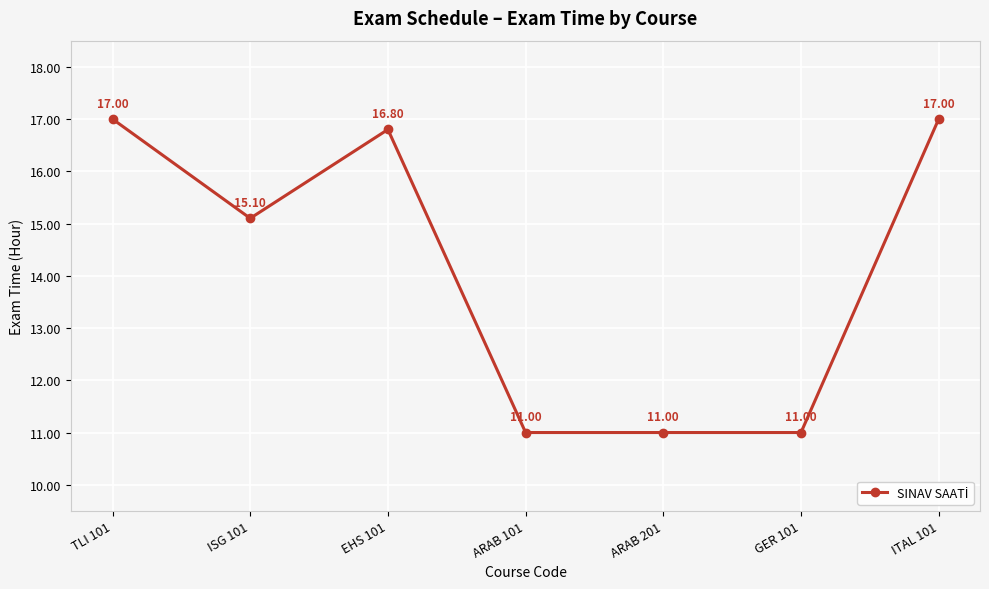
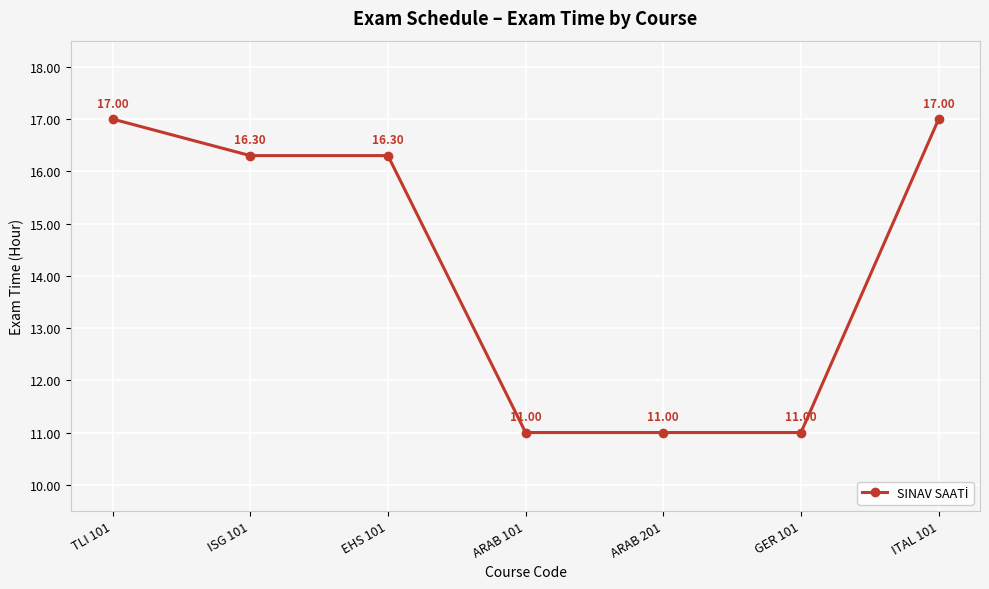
ISG 101: 15.10 -> 16.30
EHS 101: 16.80 -> 16.30
